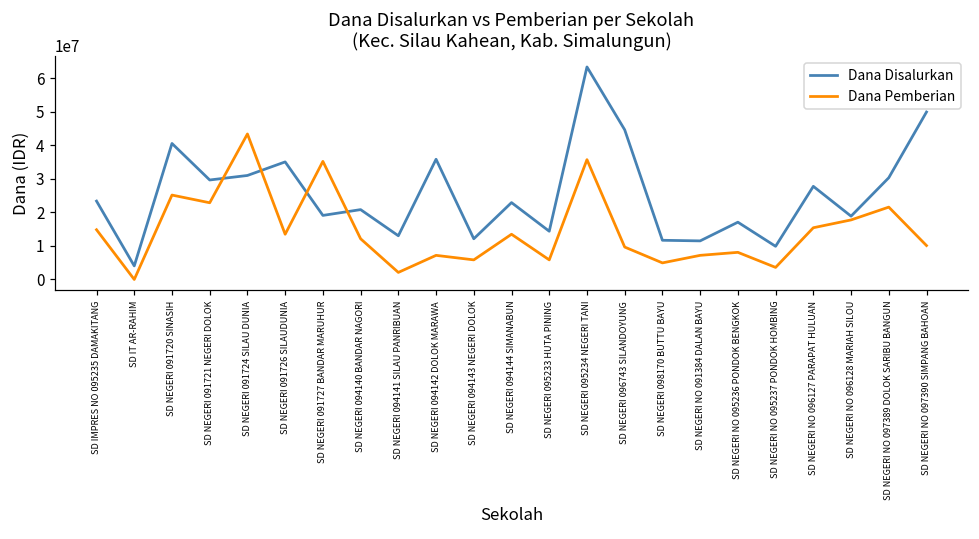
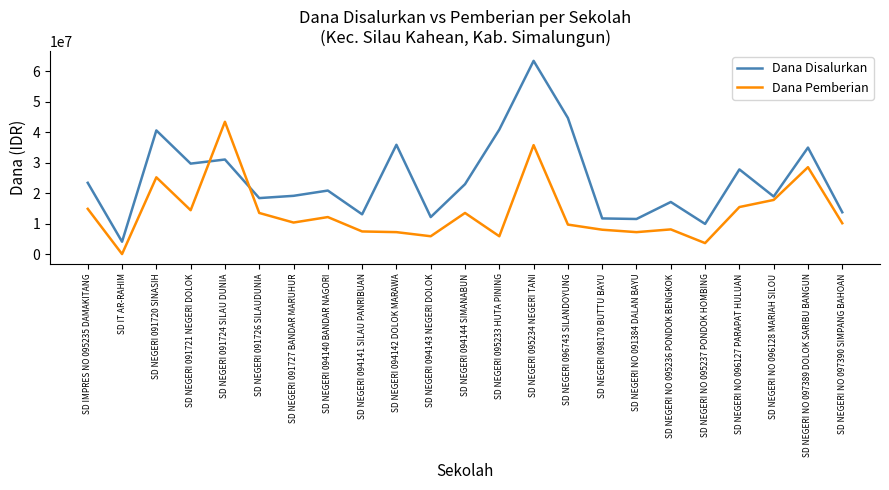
Dana Pemberian, SD NEGERI 091721 NEGERI DOLOK: 23000000 -> 14000000
Dana Disalurkan, SD NEGERI 091726 SILAUDUNIA: 35000000 -> 18000000
Dana Pemberian, SD NEGERI 091727 BANDAR MARUHUR: 35000000 -> 10000000
Dana Pemberian, SD NEGERI 094141 SILAU PANRIBUAN: 2000000 -> 7000000
Dana Disalurkan, SD NEGERI 095233 HUTA PINING: 14000000 -> 41000000
Dana Pemberian, SD NEGERI 098170 BUTTU BAYU: 5000000 -> 8000000
Dana Disalurkan, SD NEGERI NO 097389 DOLOK SARIBU BANGUN: 30000000 -> 35000000
Dana Pemberian, SD NEGERI NO 097389 DOLOK SARIBU BANGUN: 22000000 -> 29000000
Dana Disalurkan, SD NEGERI NO 097390 SIMPANG BAHOAN: 50000000 -> 14000000
